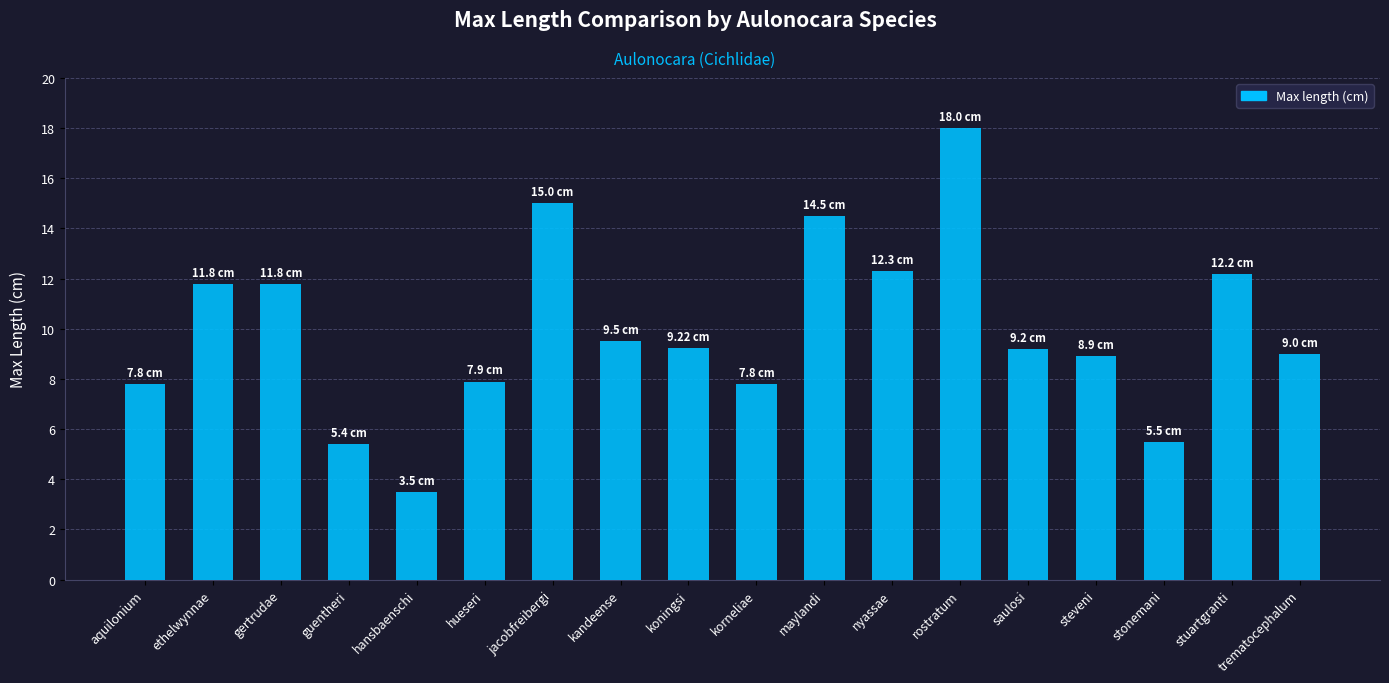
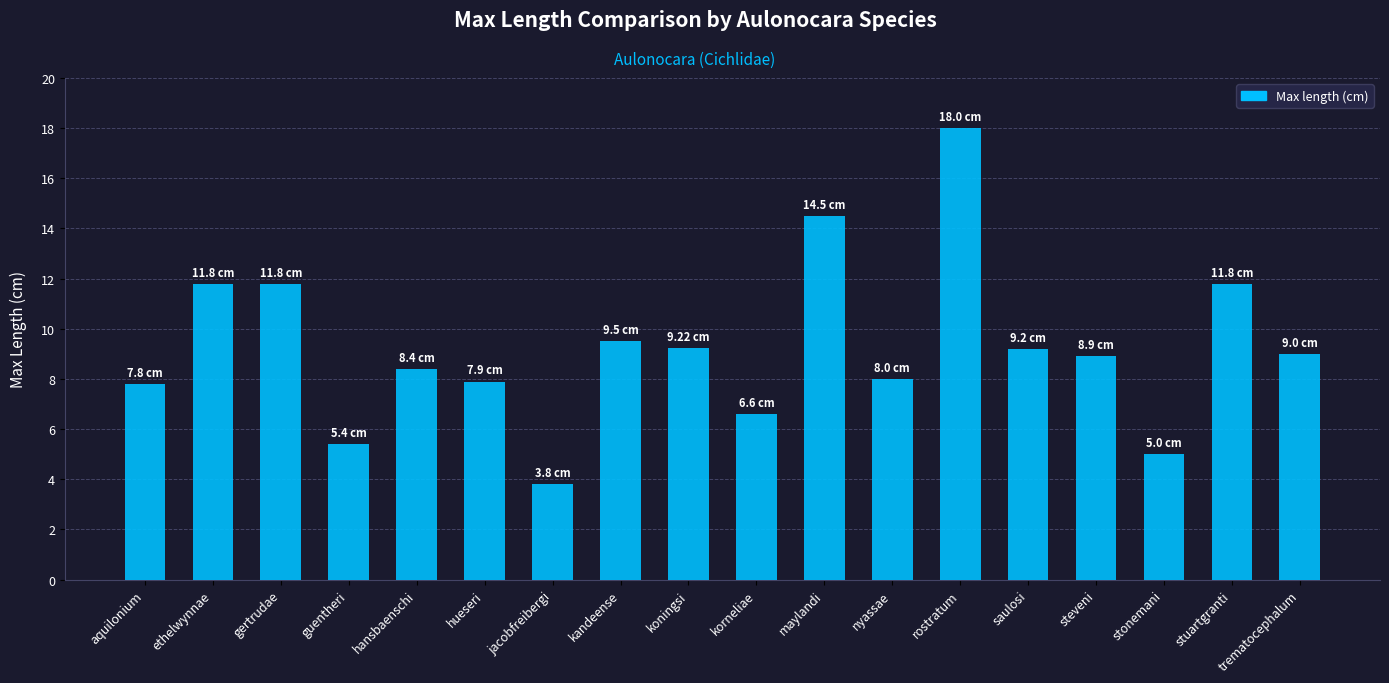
hansbaenschi: 3.5 -> 8.4
jacobfreibergi: 15.0 -> 3.8
korneliae: 7.8 -> 6.6
nyassae: 12.3 -> 8.0
stonemani: 5.5 -> 5.0
stuartgranti: 12.2 -> 11.8
